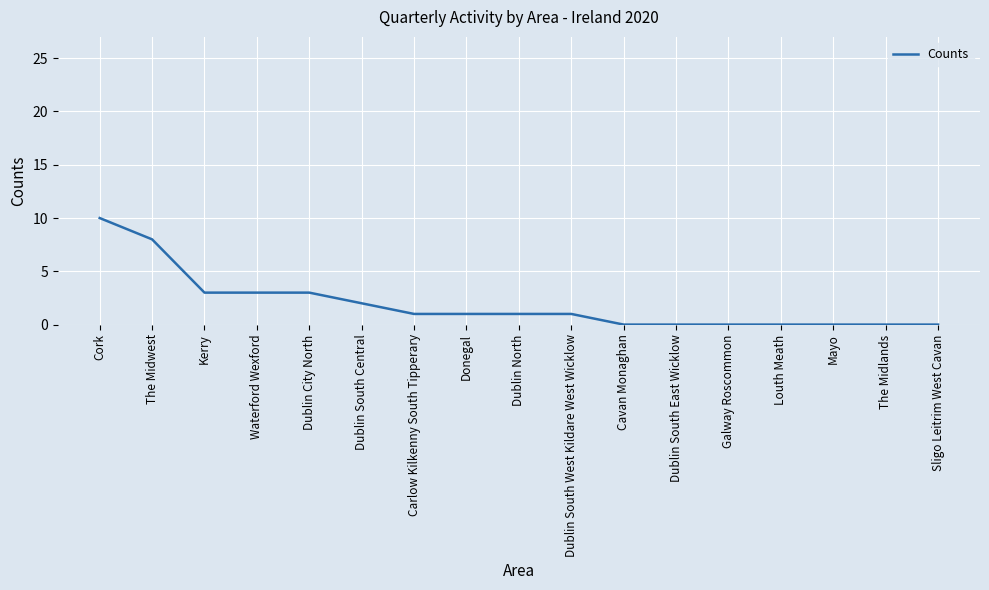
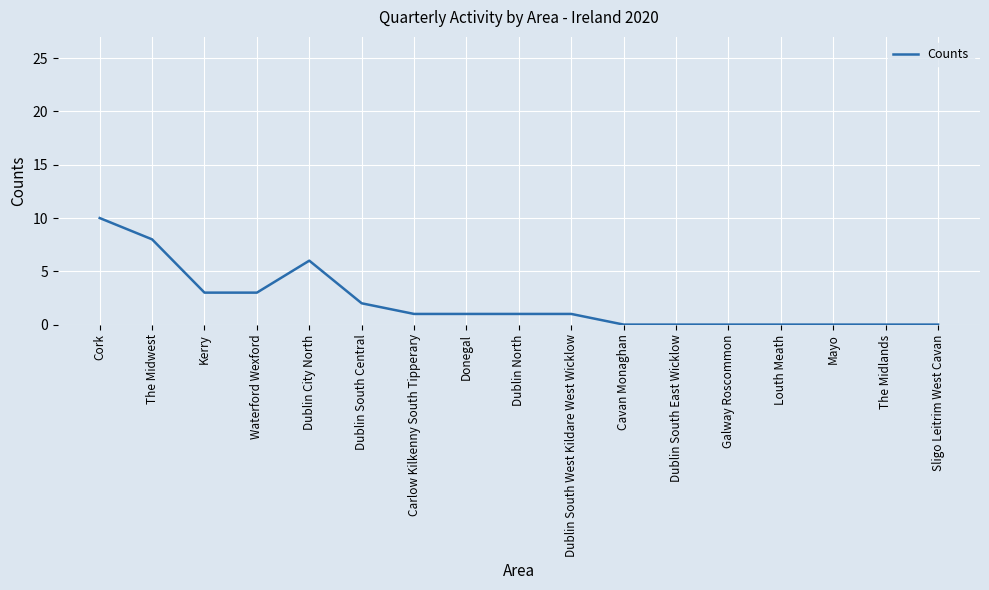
Dublin City North: 3 -> 6
